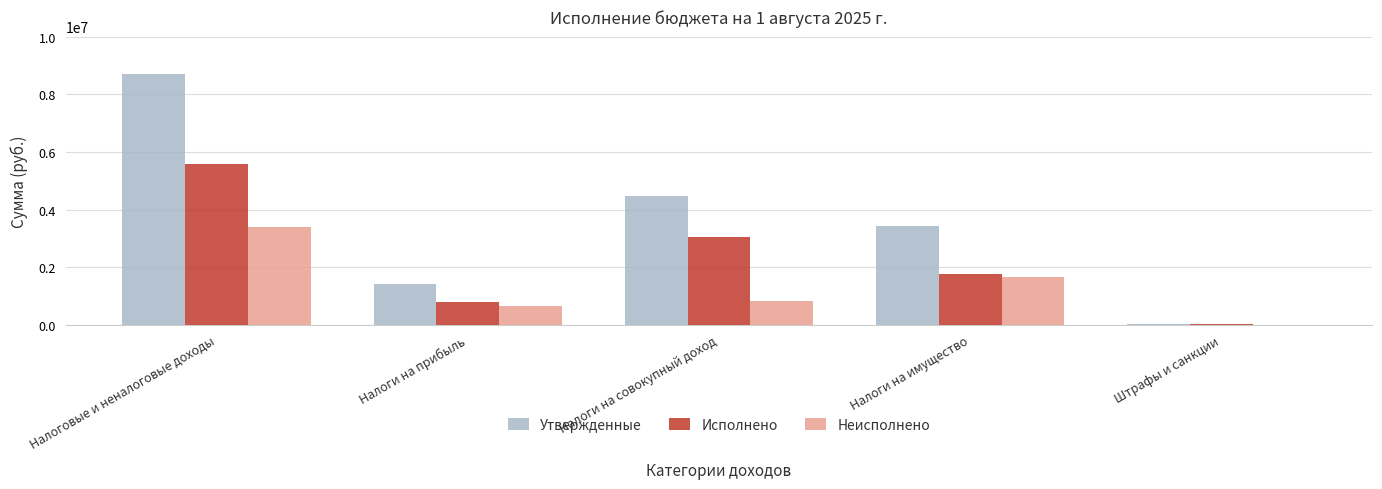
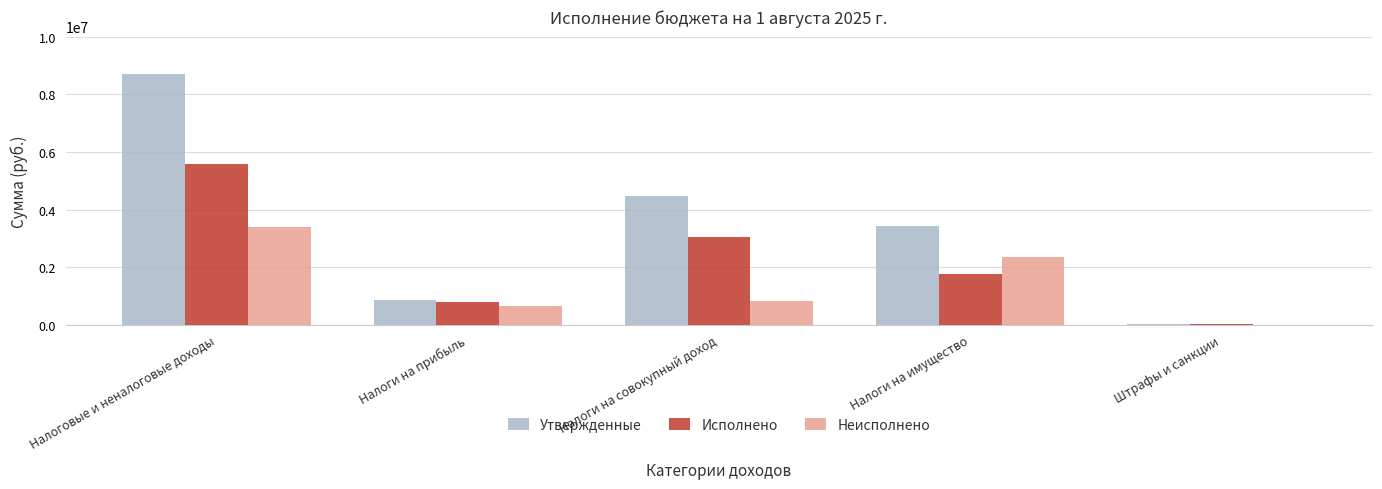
Утвержденные, Налоги на прибыль: 1400000 -> 900000
Неисполнено, Налоги на имущество: 1700000 -> 2300000
